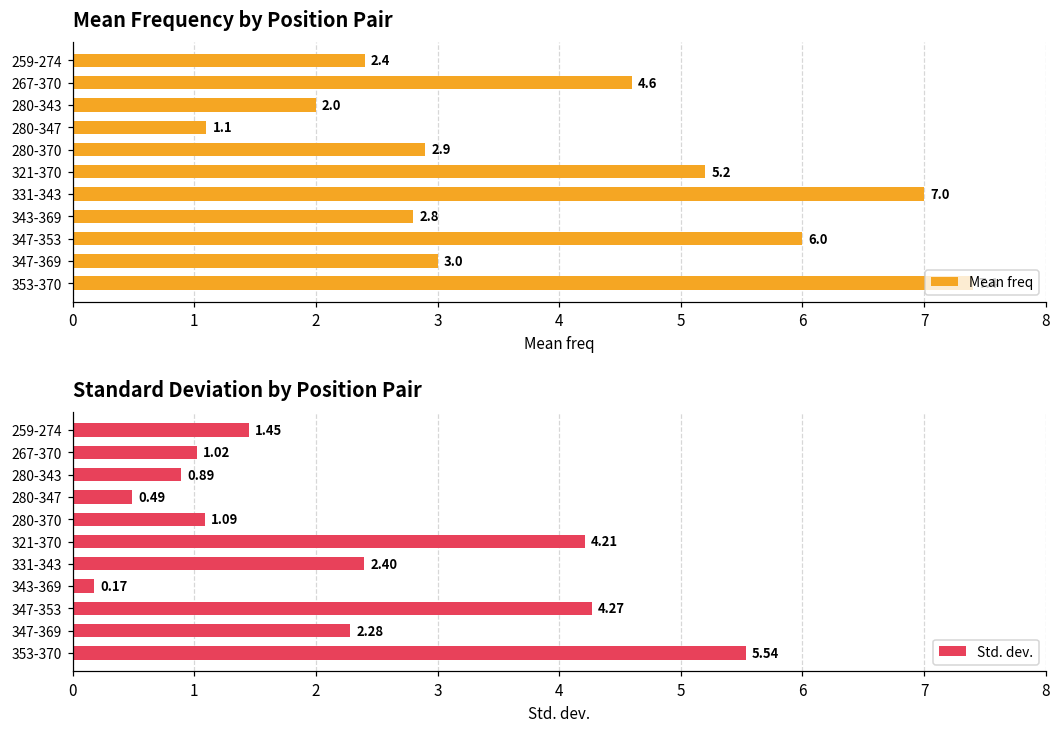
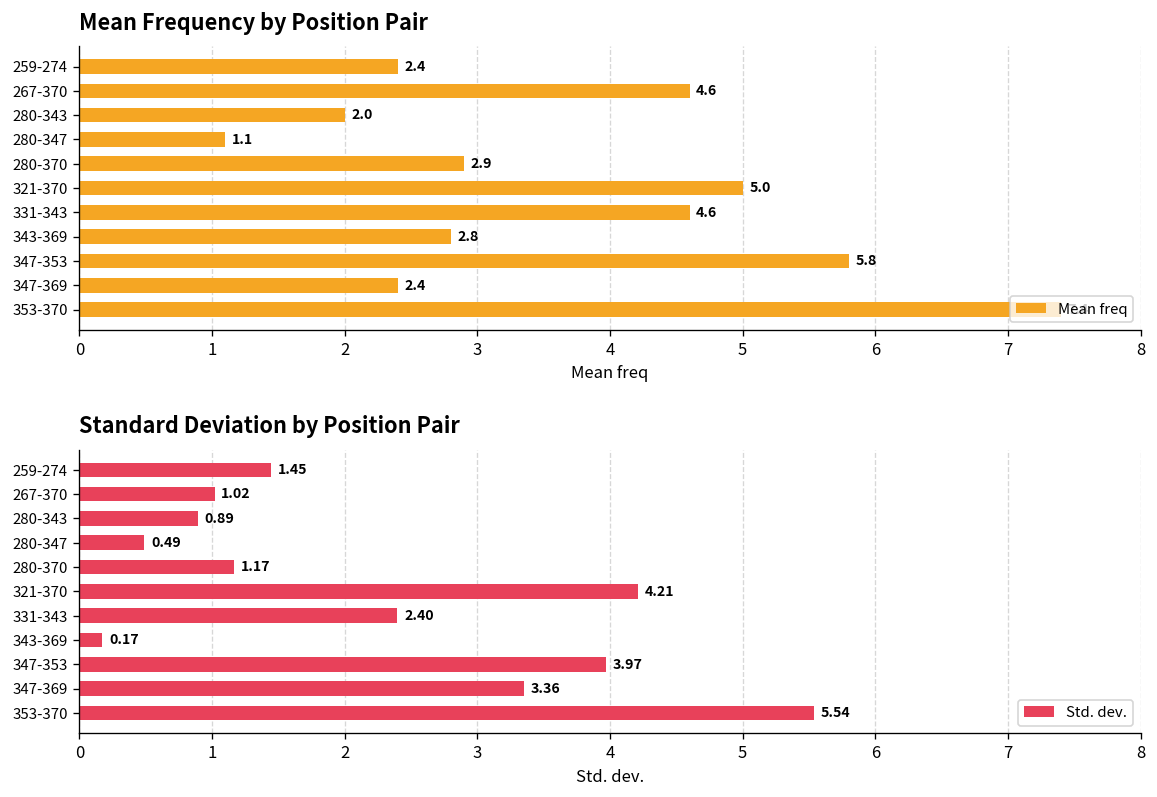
Mean Frequency by Position Pair, 321-370: 5.2 -> 5.0
Mean Frequency by Position Pair, 331-343: 7.0 -> 4.6
Mean Frequency by Position Pair, 347-353: 6.0 -> 5.8
Mean Frequency by Position Pair, 347-369: 3.0 -> 2.4
Standard Deviation by Position Pair, 280-370: 1.09 -> 1.17
Standard Deviation by Position Pair, 347-353: 4.27 -> 3.97
Standard Deviation by Position Pair, 347-369: 2.28 -> 3.36
